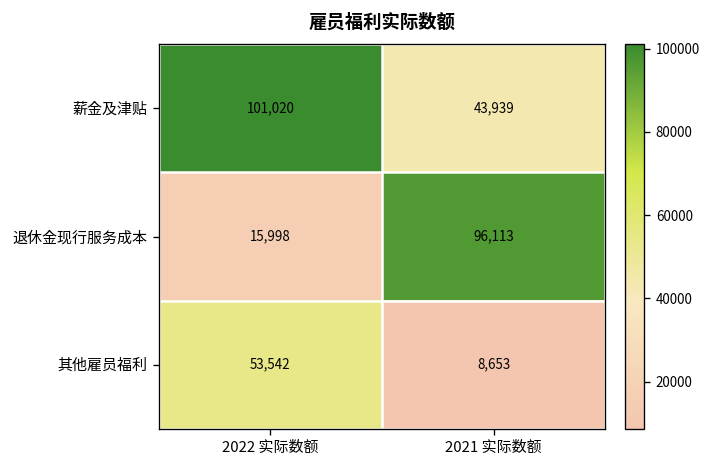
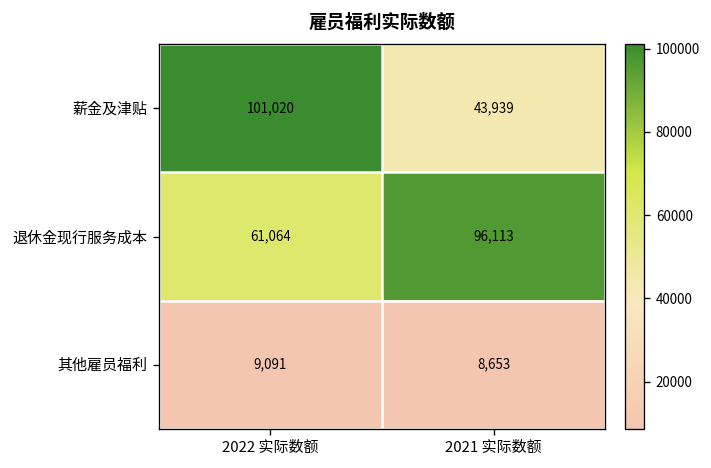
退休金现行服务成本, 2022 实际数额: 15,998 -> 61,064
其他雇员福利, 2022 实际数额: 53,542 -> 9,091
